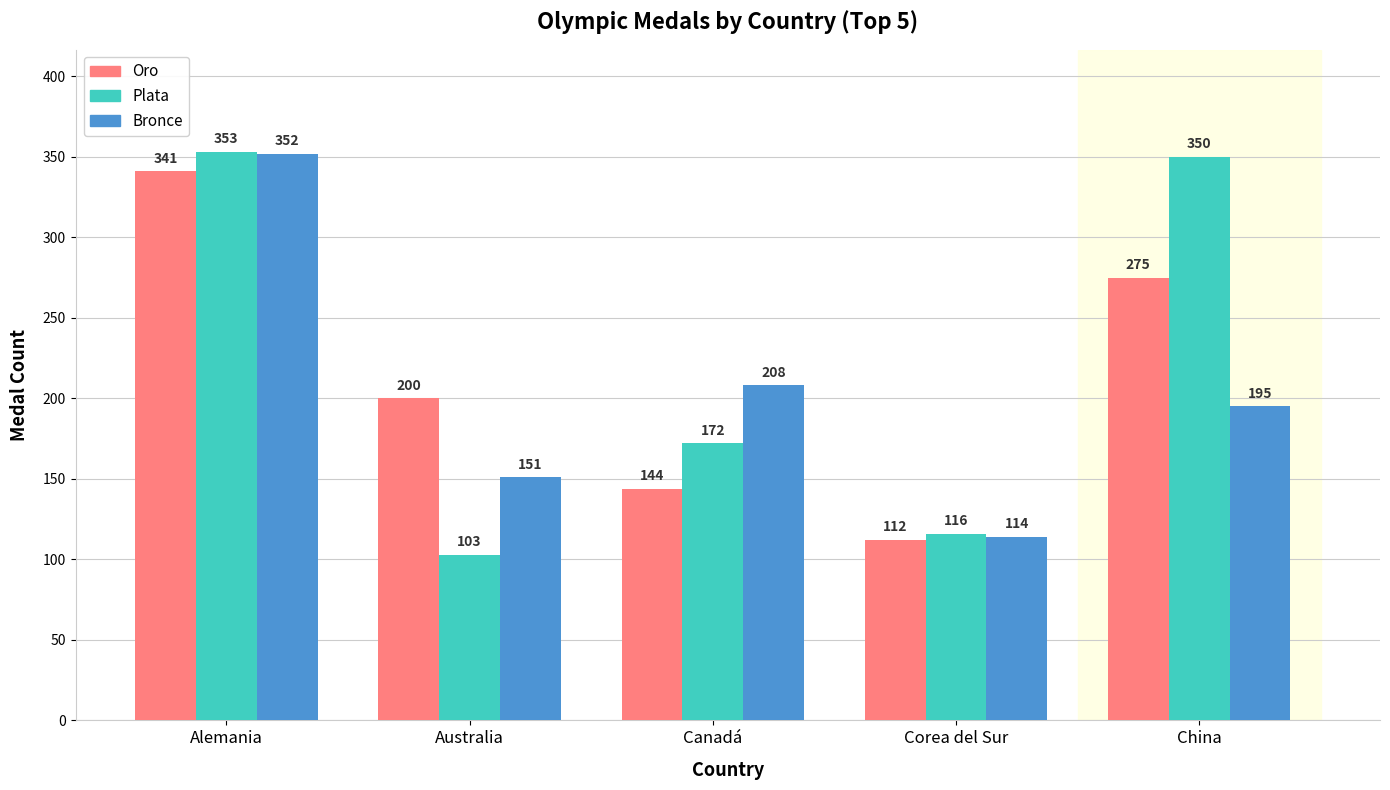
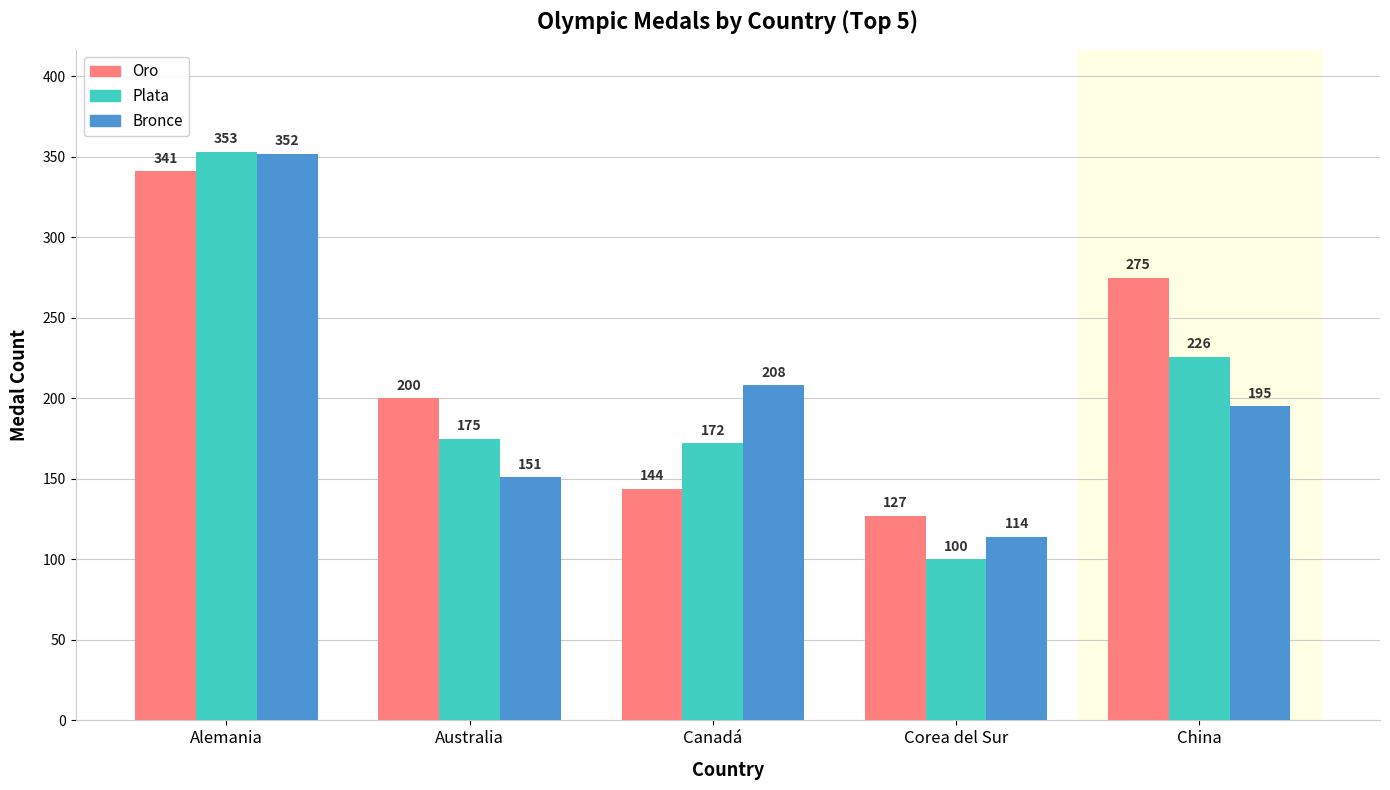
Plata, Australia: 103 -> 175
Oro, Corea del Sur: 112 -> 127
Plata, Corea del Sur: 116 -> 100
Plata, China: 350 -> 226
